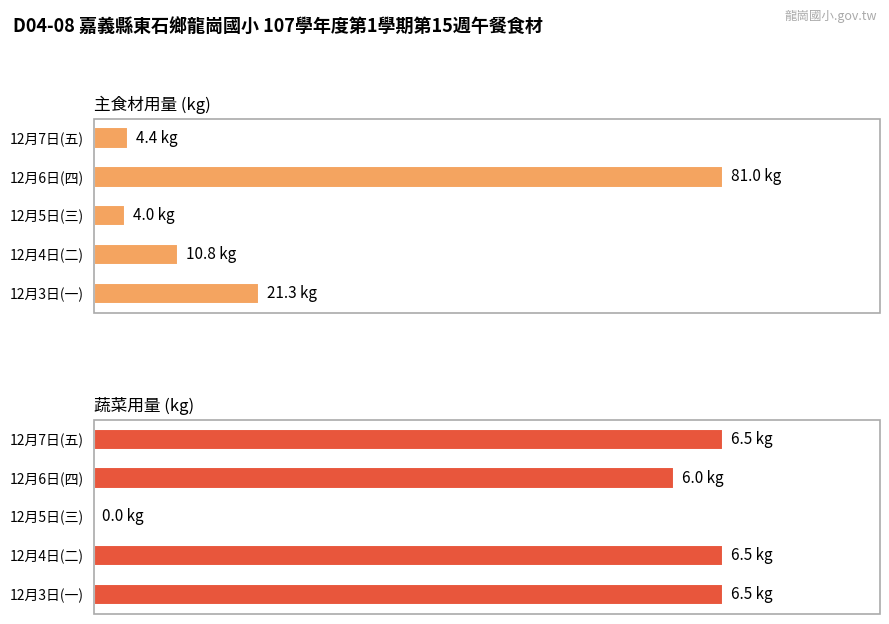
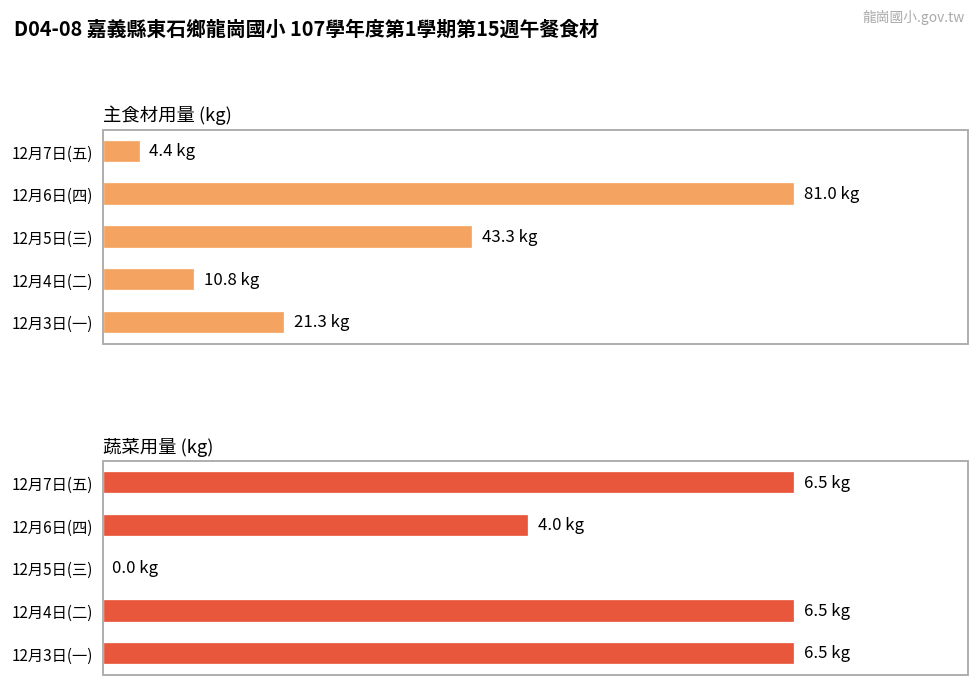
主食材用量 (kg), 12月5日(三): 4.0 -> 43.3
蔬菜用量 (kg), 12月6日(四): 6.0 -> 4.0
